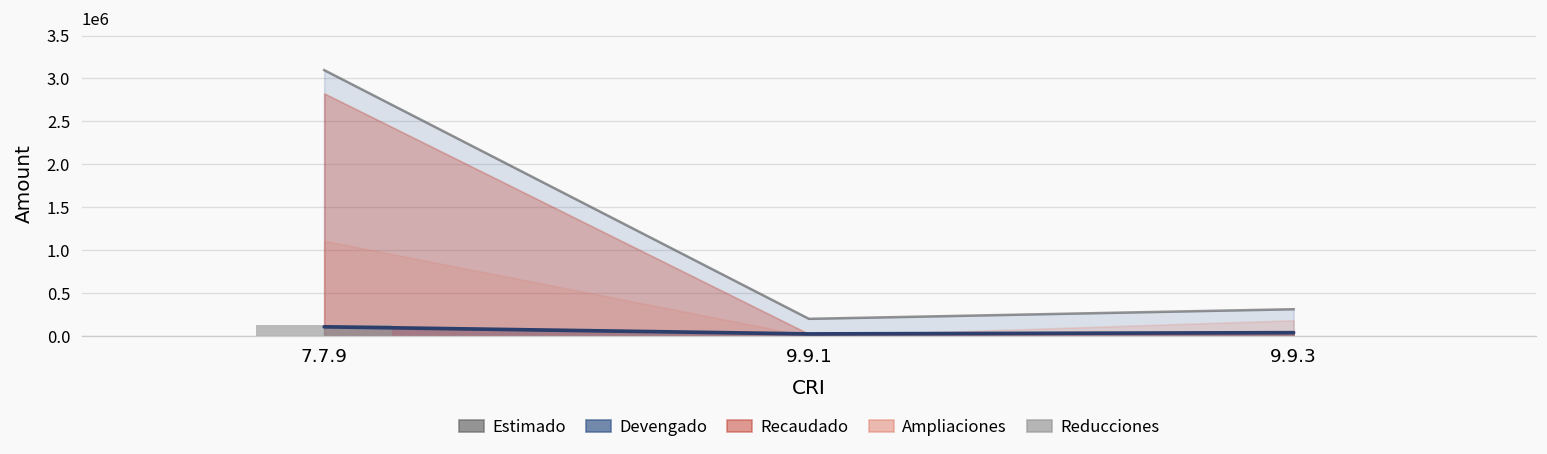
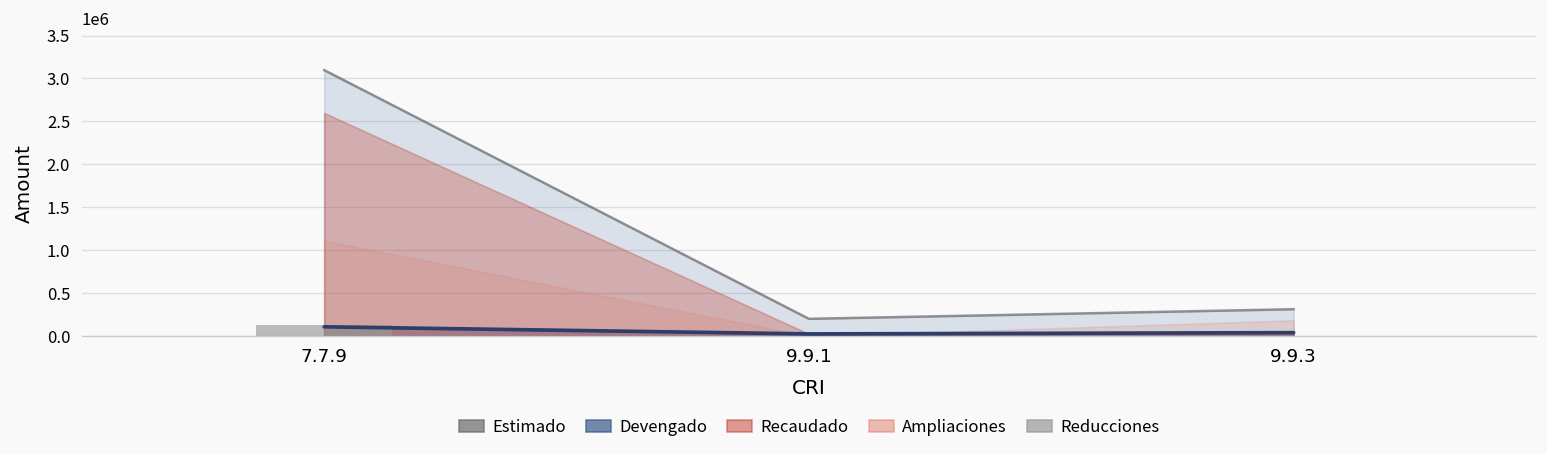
Recaudado, 7.7.9: 2800000 -> 2600000
